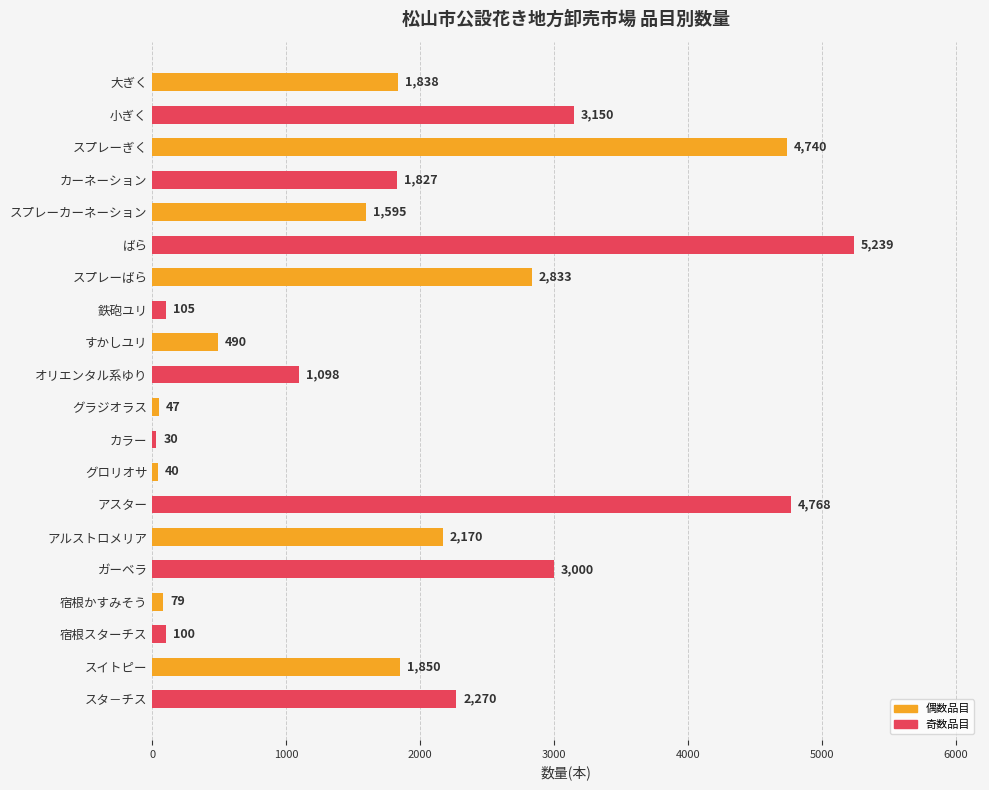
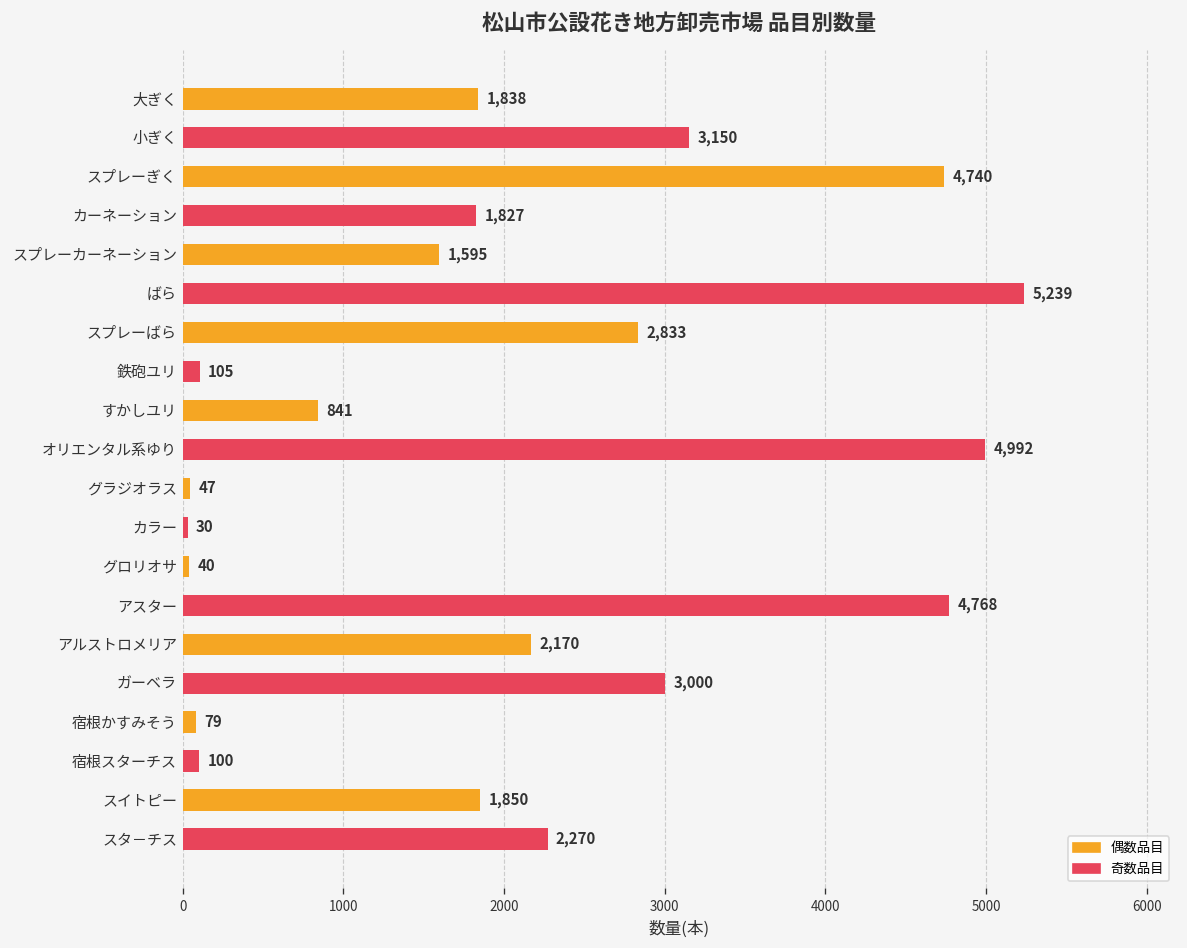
すかしユリ: 490 -> 841
オリエンタル系ゆり: 1,098 -> 4,992
